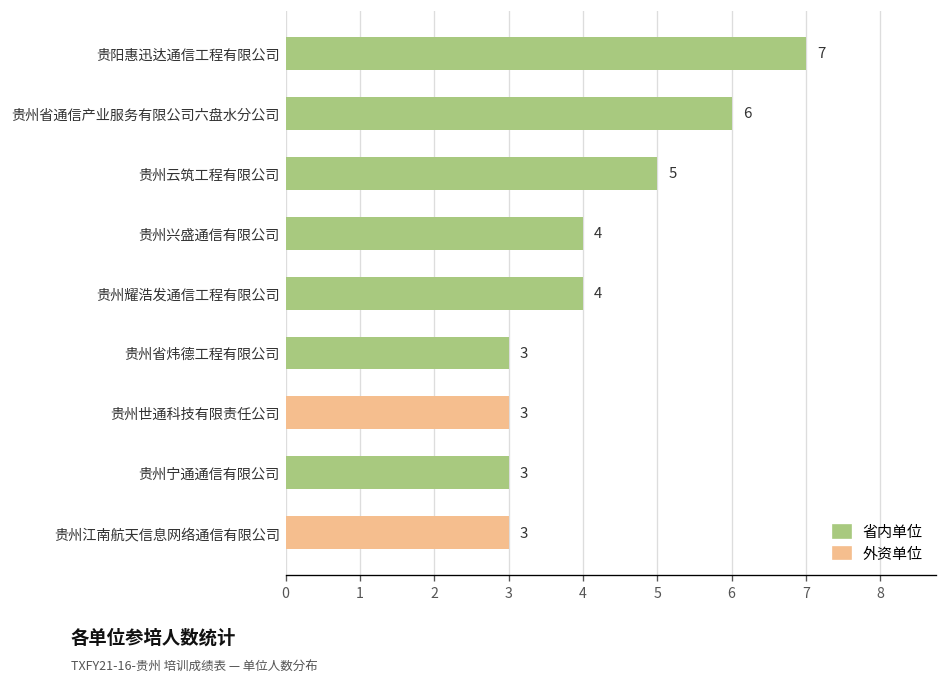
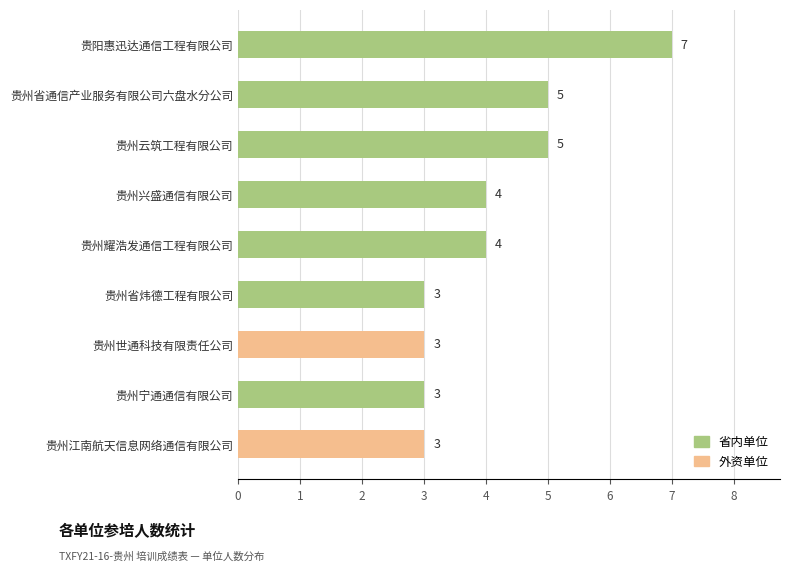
贵州省通信产业服务有限公司六盘水分公司: 6 -> 5
